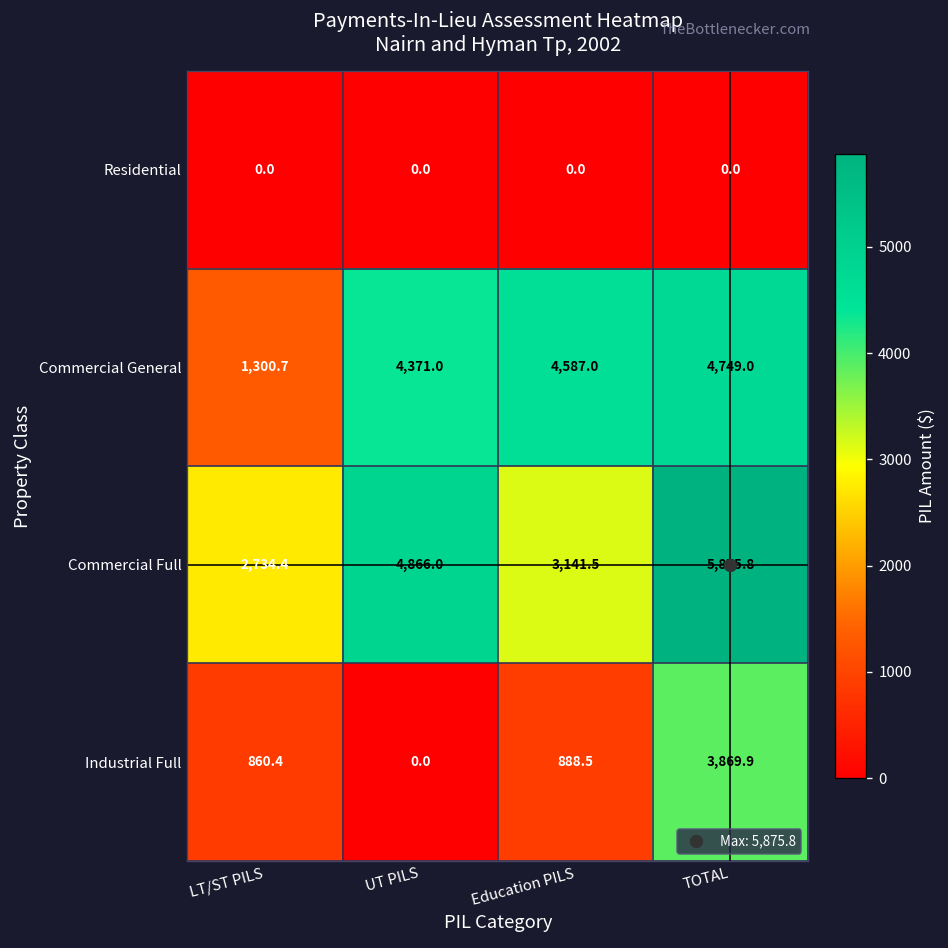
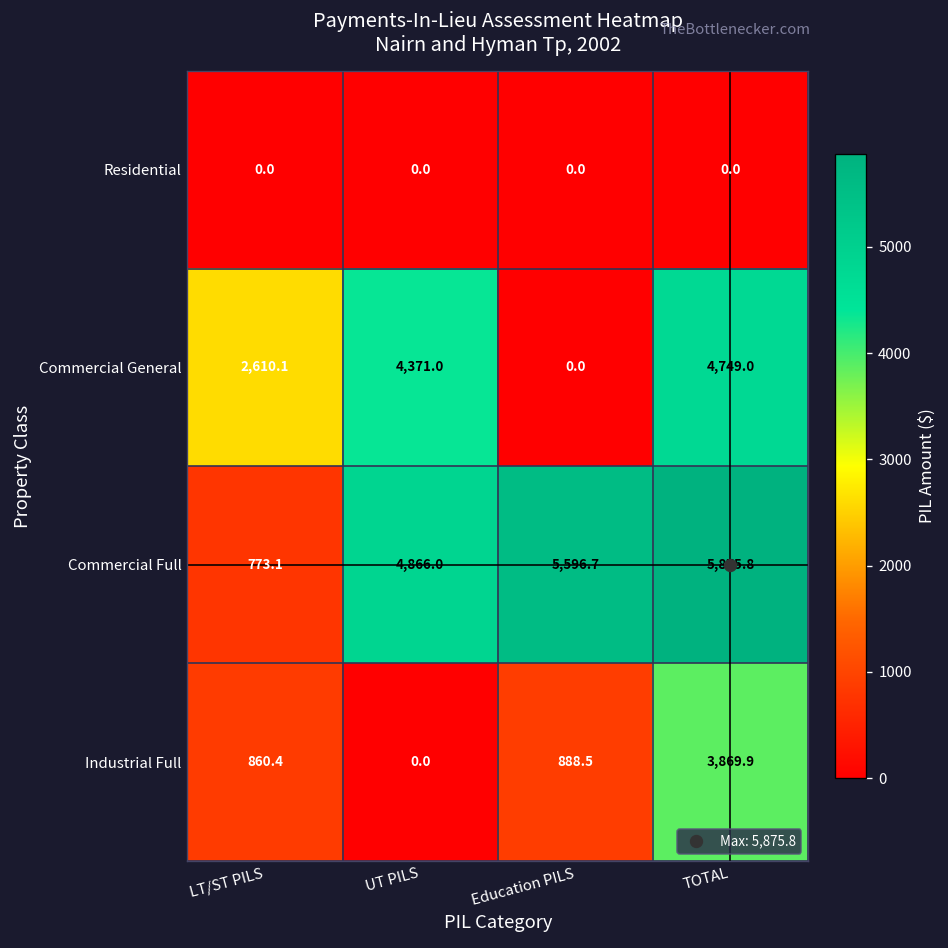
Commercial General, LT/ST PILS: 1,300.7 -> 2,610.1
Commercial General, Education PILS: 4,587.0 -> 0.0
Commercial Full, LT/ST PILS: 2,734.4 -> 773.1
Commercial Full, Education PILS: 3,141.5 -> 5,596.7
